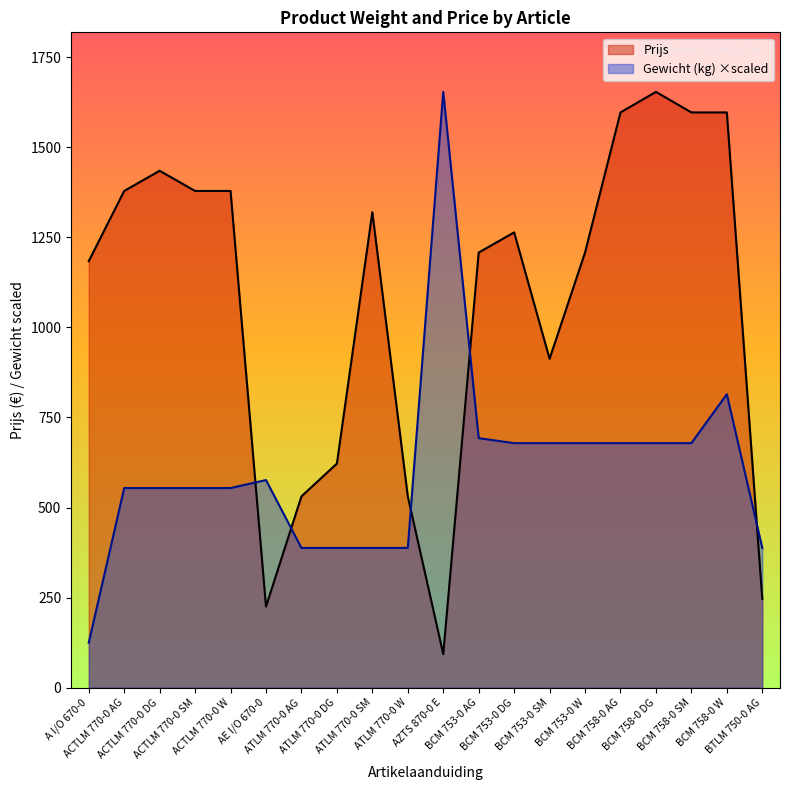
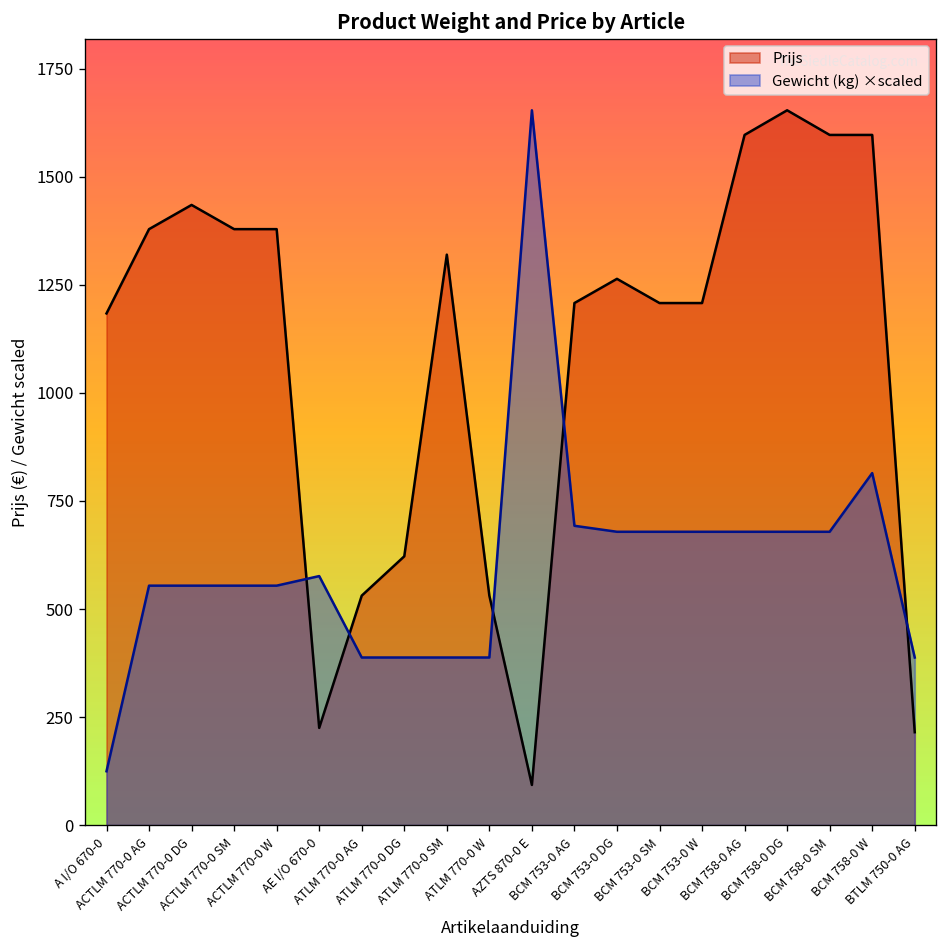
Prijs, BCM 753-0 SM: 910 -> 1210
Prijs, BTLM 750-0 AG: 250 -> 220
